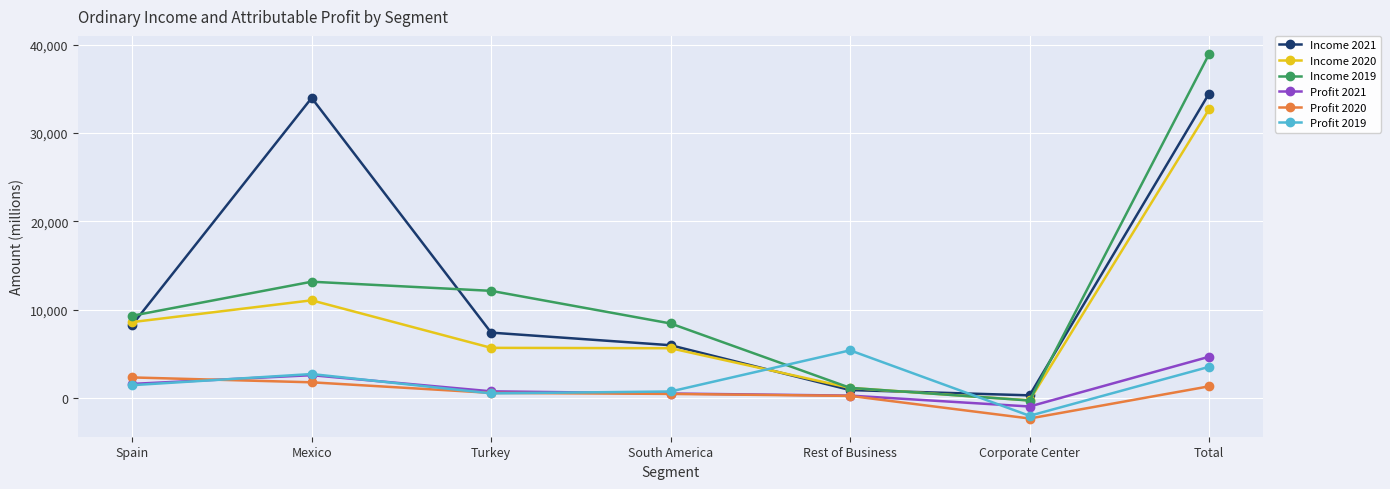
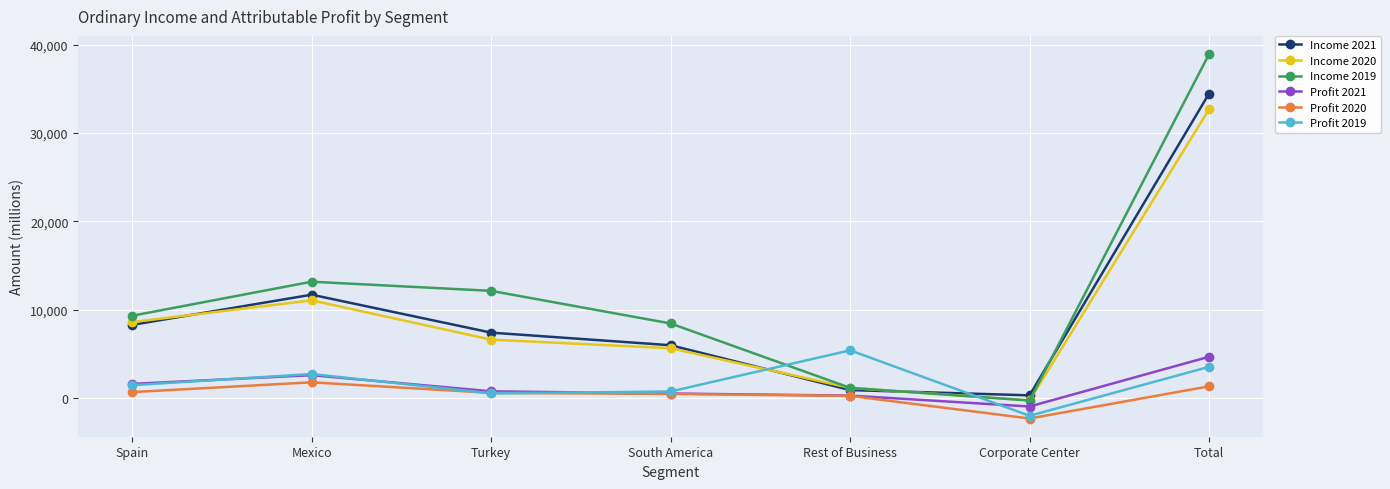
Profit 2020, Spain: 2,000 -> 1,000
Income 2021, Mexico: 34,000 -> 12,000
Income 2020, Turkey: 6,000 -> 7,000
